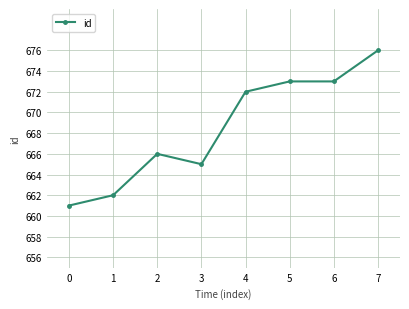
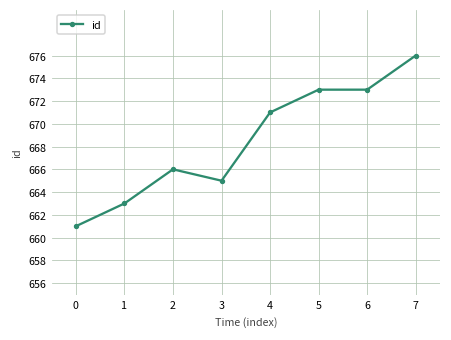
1: 662 -> 663
4: 672 -> 671
